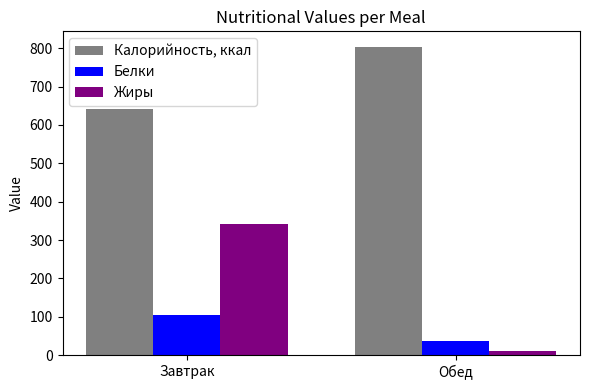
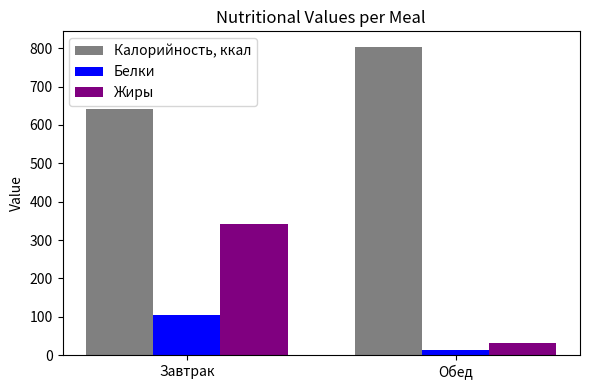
Белки, Обед: 40 -> 10
Жиры, Обед: 10 -> 30
